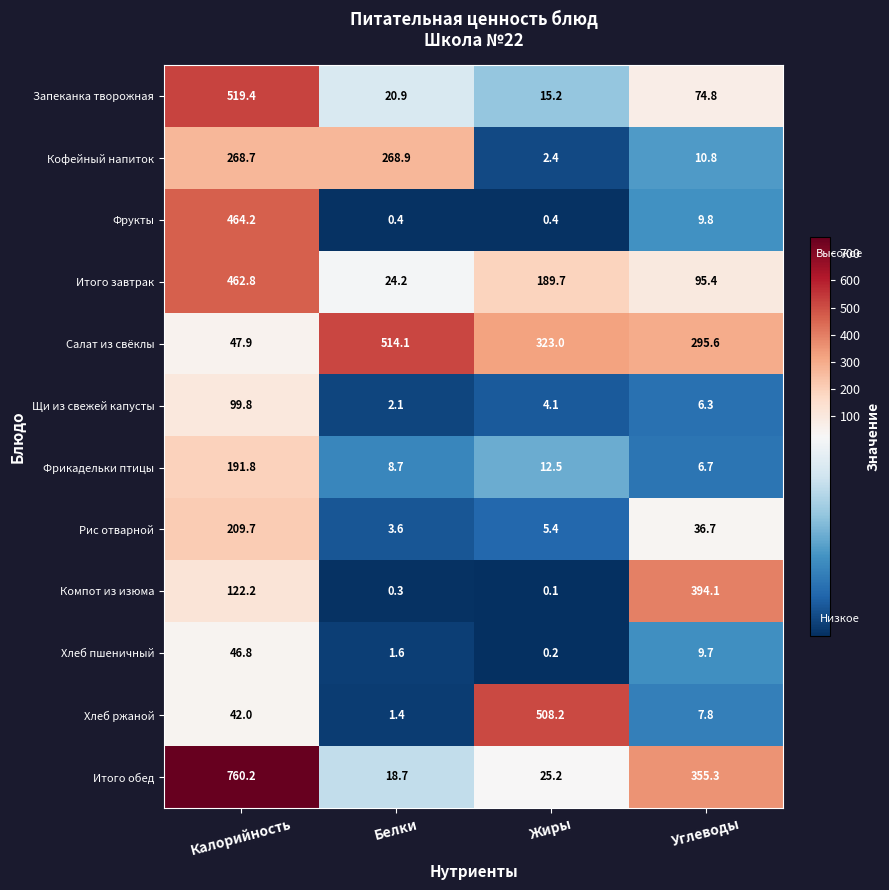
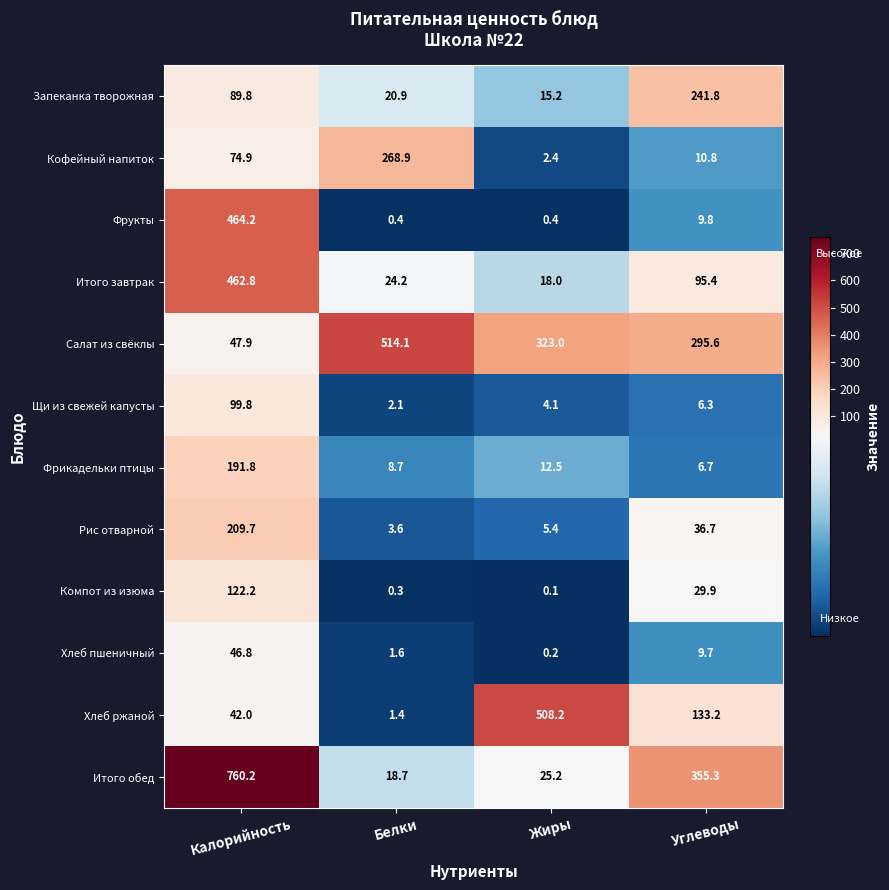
Запеканка творожная, Калорийность: 519.4 -> 89.8
Запеканка творожная, Углеводы: 74.8 -> 241.8
Кофейный напиток, Калорийность: 268.7 -> 74.9
Итого завтрак, Жиры: 189.7 -> 18.0
Компот из изюма, Углеводы: 394.1 -> 29.9
Хлеб ржаной, Углеводы: 7.8 -> 133.2
